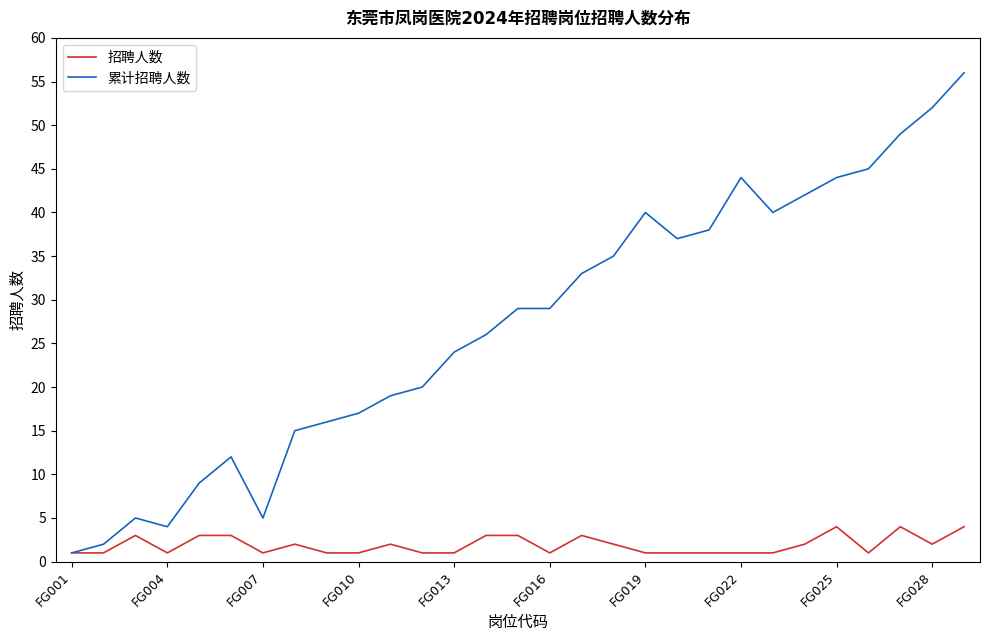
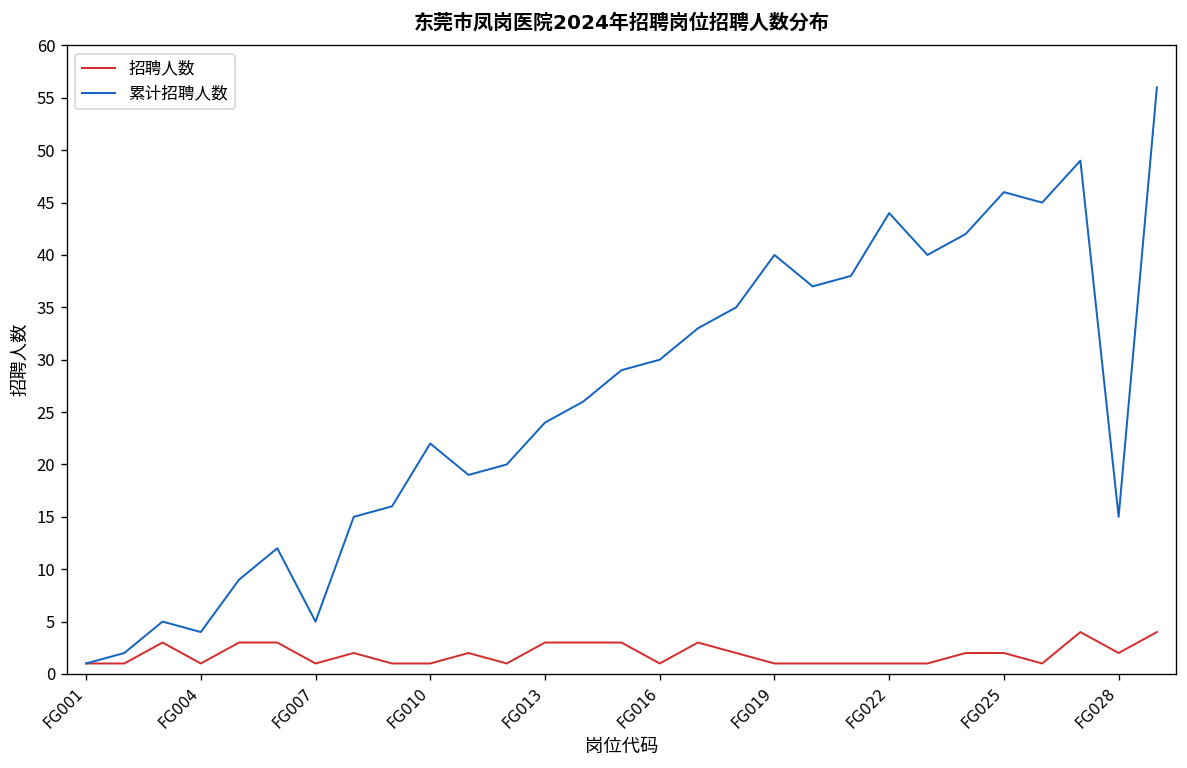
累计招聘人数, FG010: 17 -> 22
招聘人数, FG013: 1 -> 3
累计招聘人数, FG016: 29 -> 30
招聘人数, FG025: 4 -> 2
累计招聘人数, FG025: 44 -> 46
累计招聘人数, FG028: 52 -> 15
